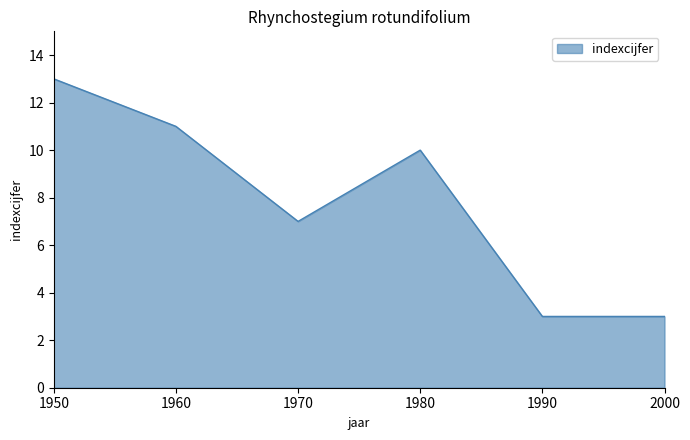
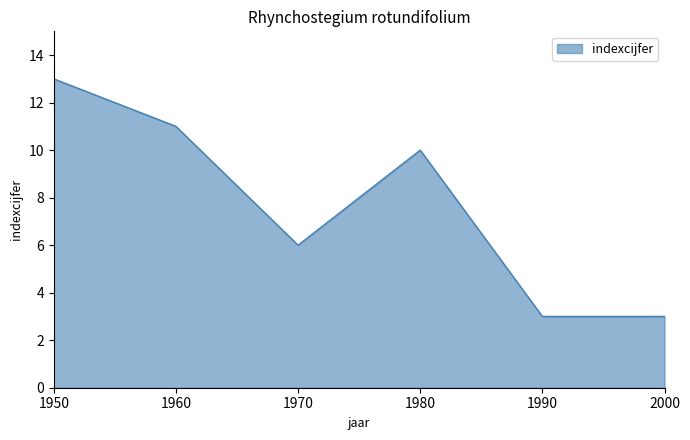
1970: 7 -> 6
